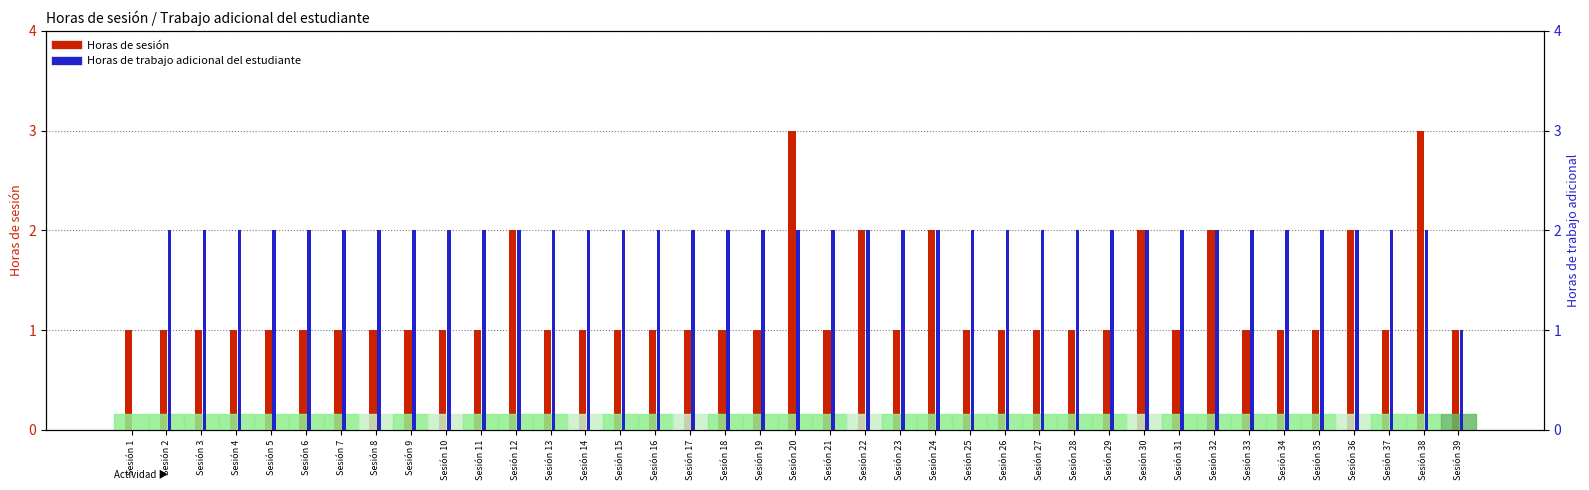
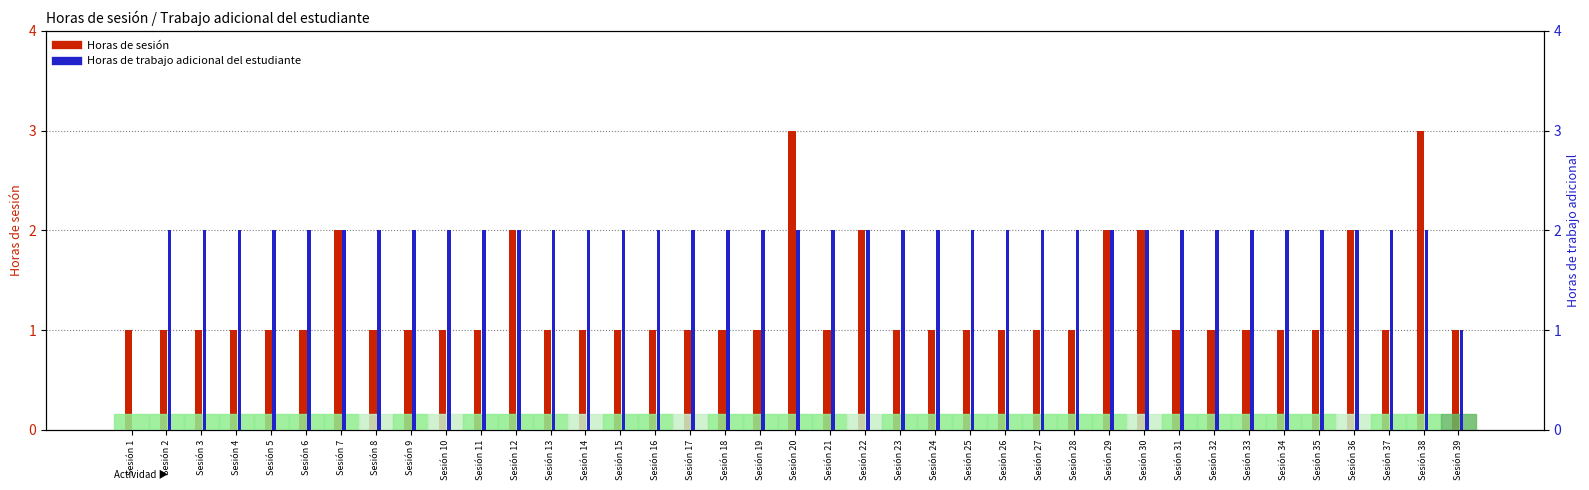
Horas de sesión, Sesión 7: 1 -> 2
Horas de sesión, Sesión 24: 2 -> 1
Horas de sesión, Sesión 29: 1 -> 2
Horas de sesión, Sesión 32: 2 -> 1
